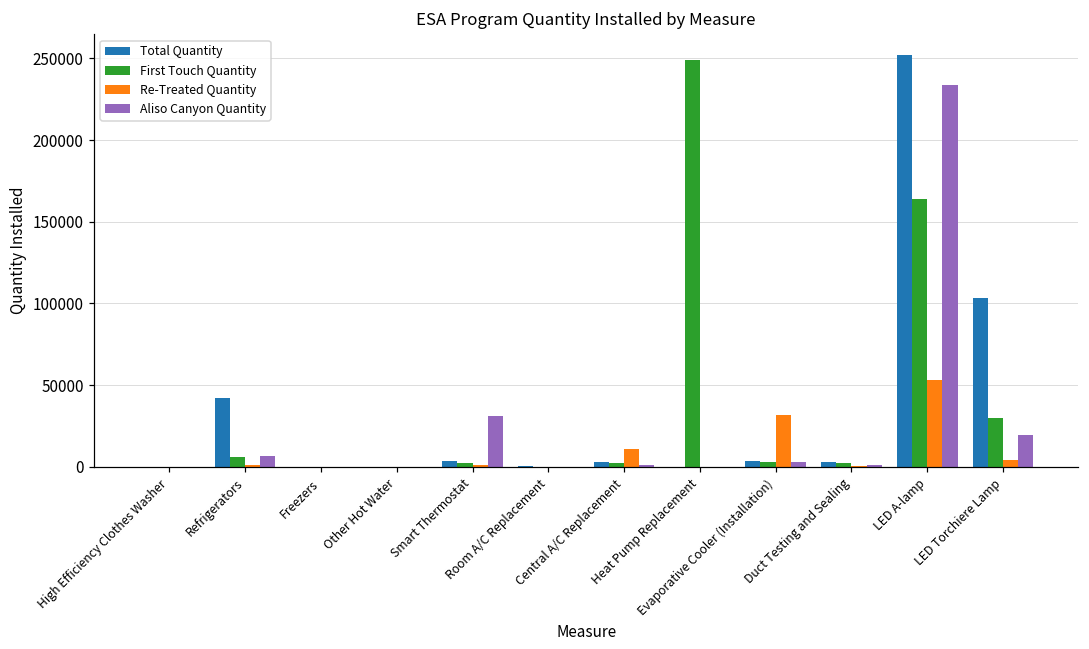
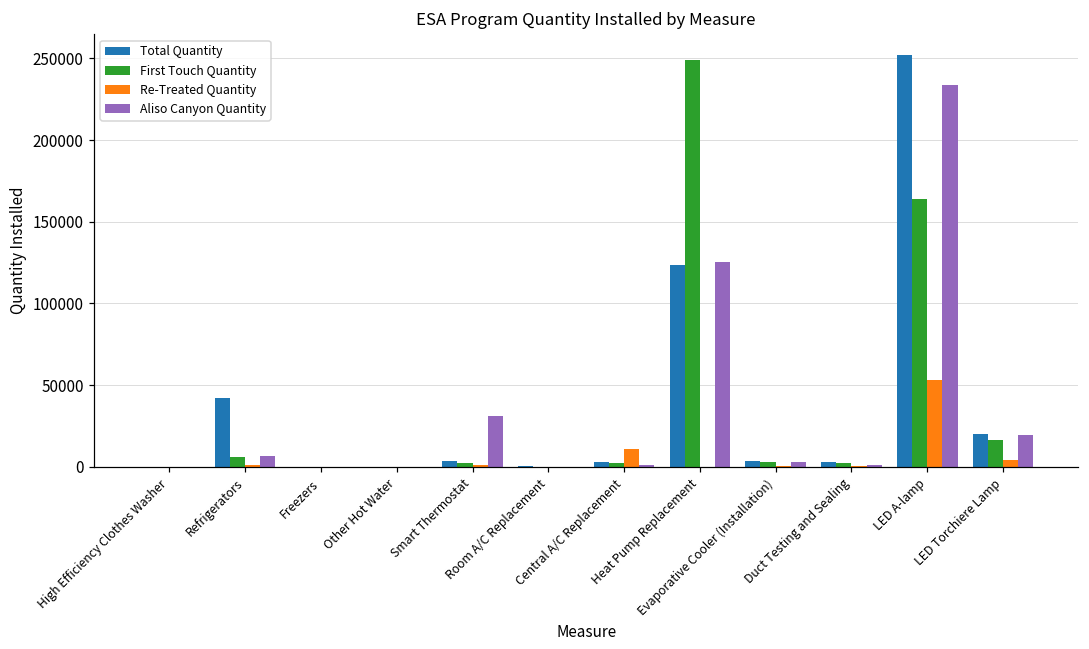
Total Quantity, Heat Pump Replacement: 0 -> 124000
Aliso Canyon Quantity, Heat Pump Replacement: 0 -> 125000
Re-Treated Quantity, Evaporative Cooler (Installation): 32000 -> 1000
Total Quantity, LED Torchiere Lamp: 104000 -> 20000
First Touch Quantity, LED Torchiere Lamp: 30000 -> 16000
